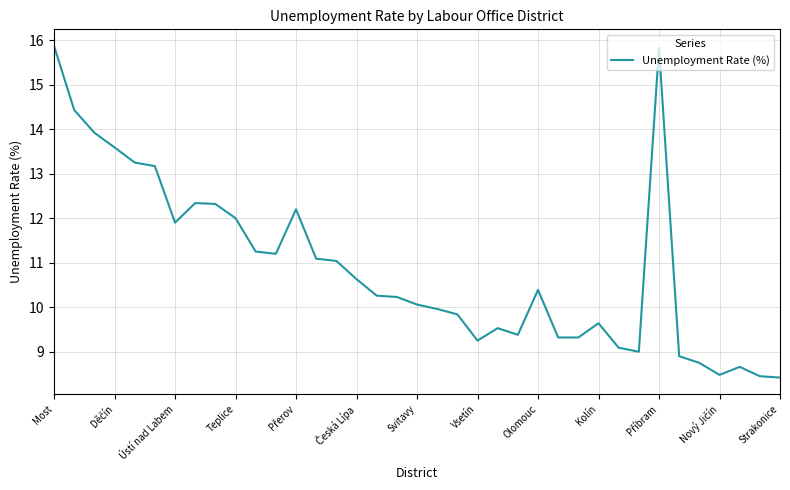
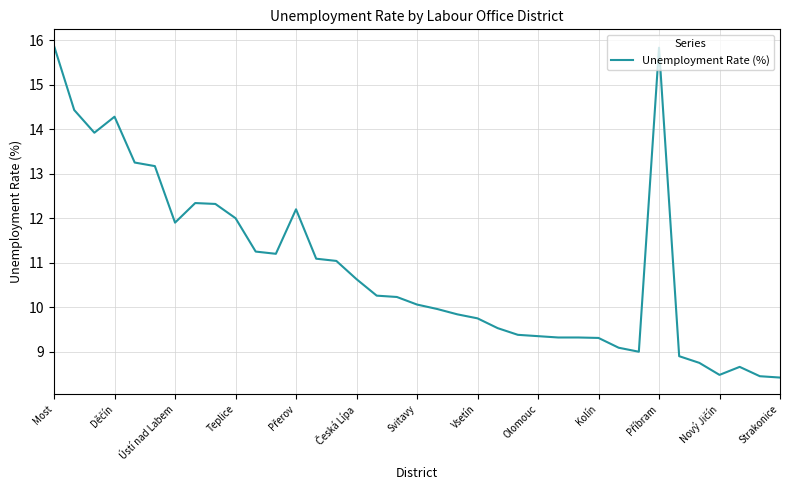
Děčín: 13.6 -> 14.3
Vsetín: 9.3 -> 9.8
Olomouc: 10.4 -> 9.4
Kolín: 9.6 -> 9.3
